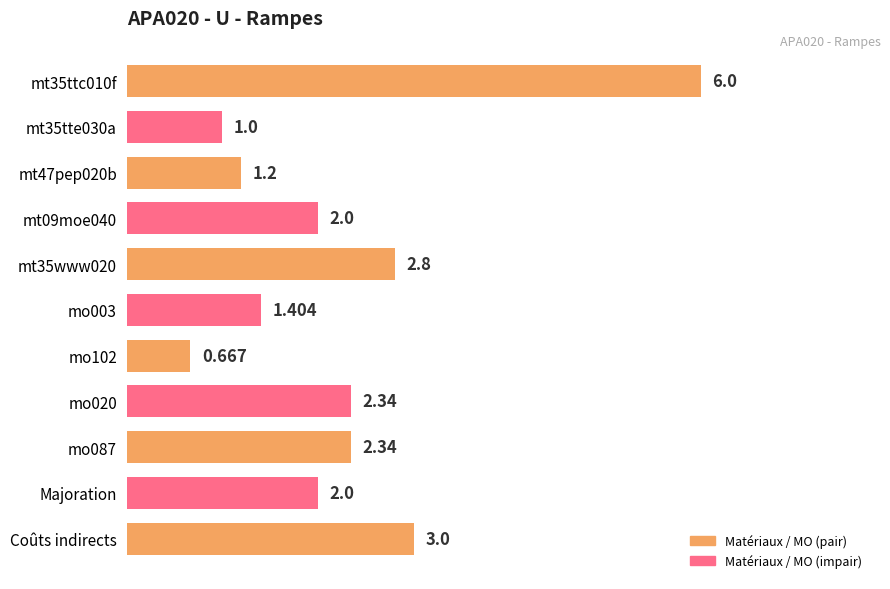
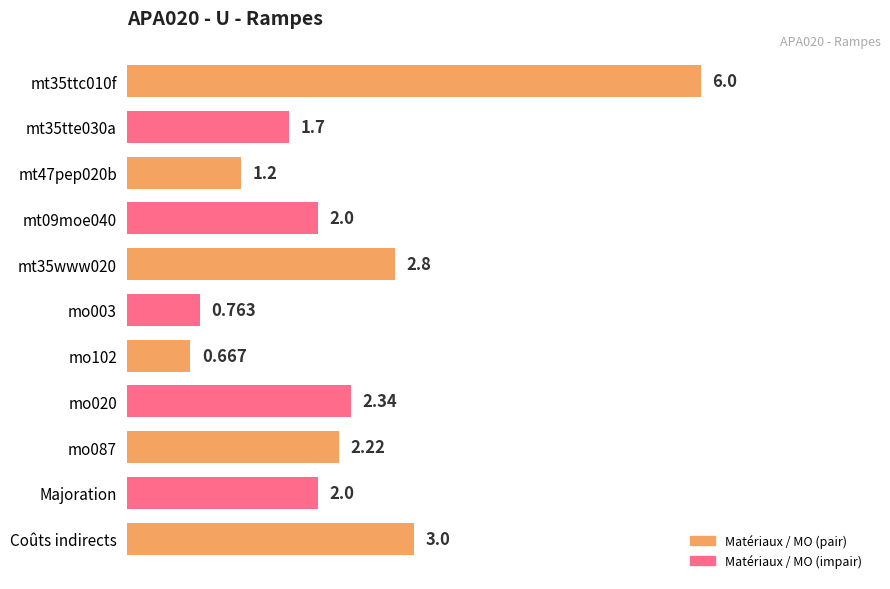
mt35tte030a: 1.0 -> 1.7
mo003: 1.404 -> 0.763
mo087: 2.34 -> 2.22
